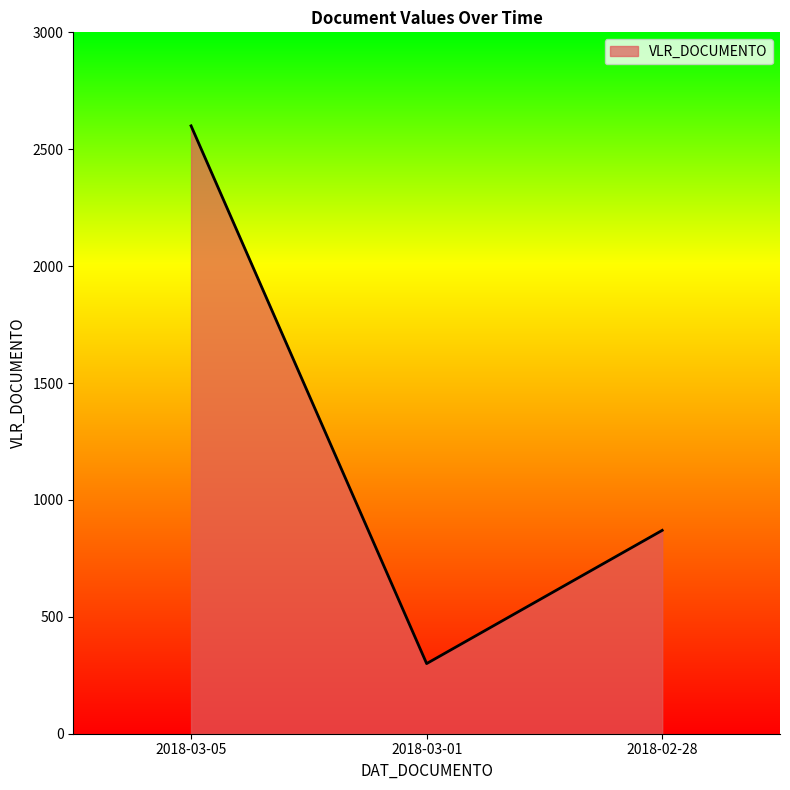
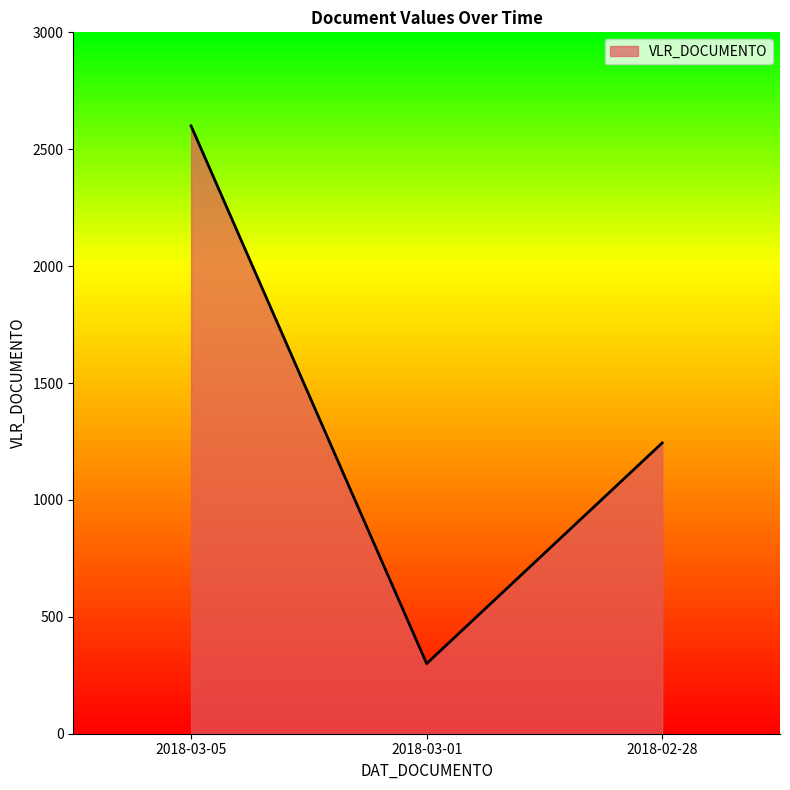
2018-02-28: 870 -> 1240
